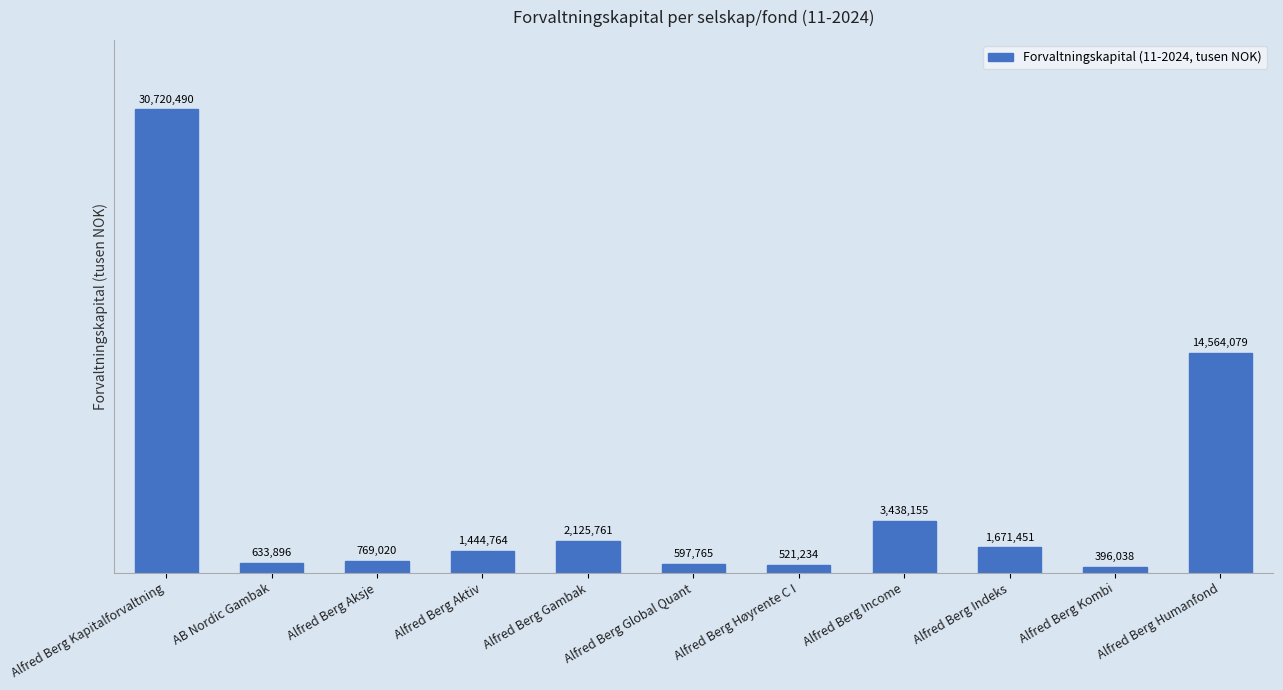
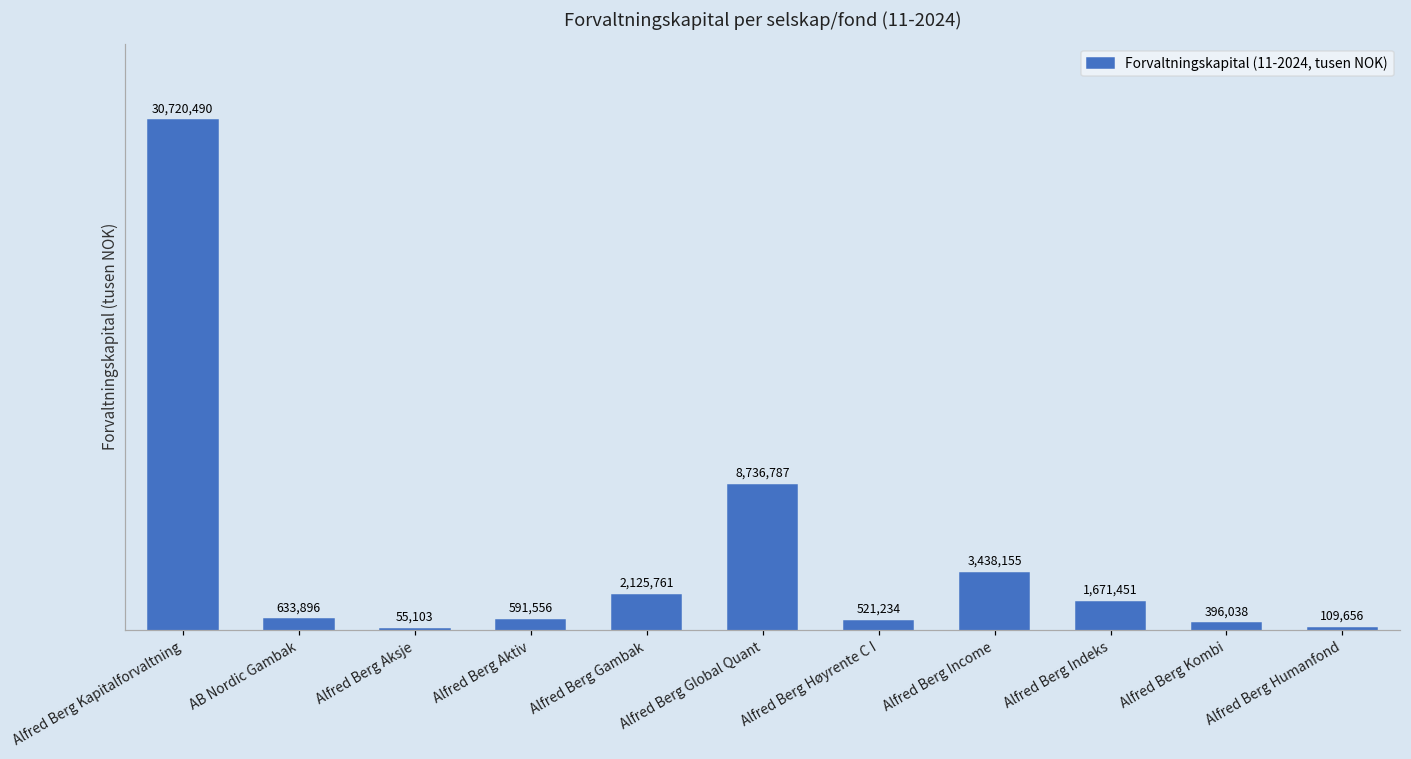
Alfred Berg Aksje: 769,020 -> 55,103
Alfred Berg Aktiv: 1,444,764 -> 591,556
Alfred Berg Global Quant: 597,765 -> 8,736,787
Alfred Berg Humanfond: 14,564,079 -> 109,656
